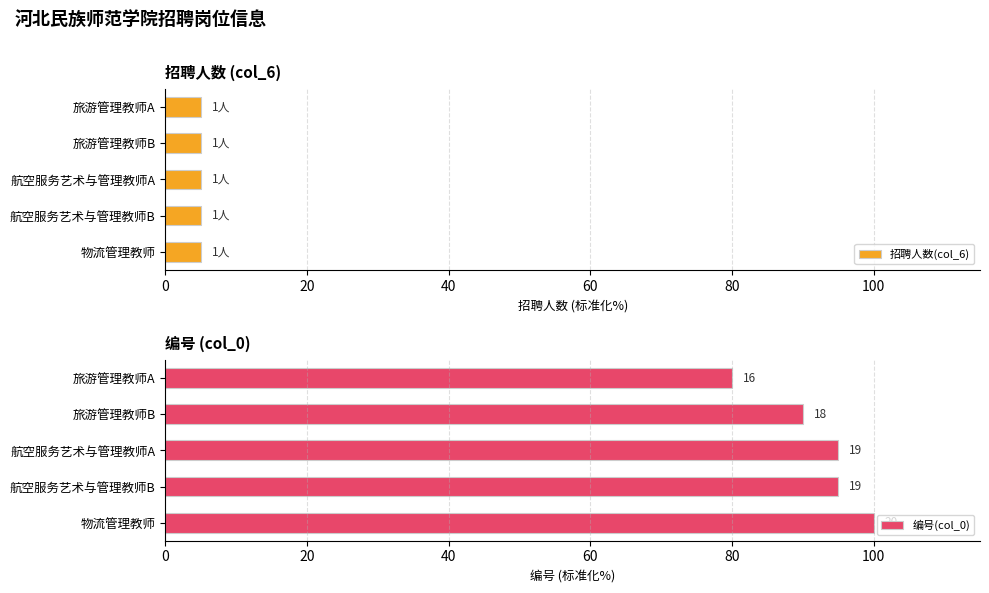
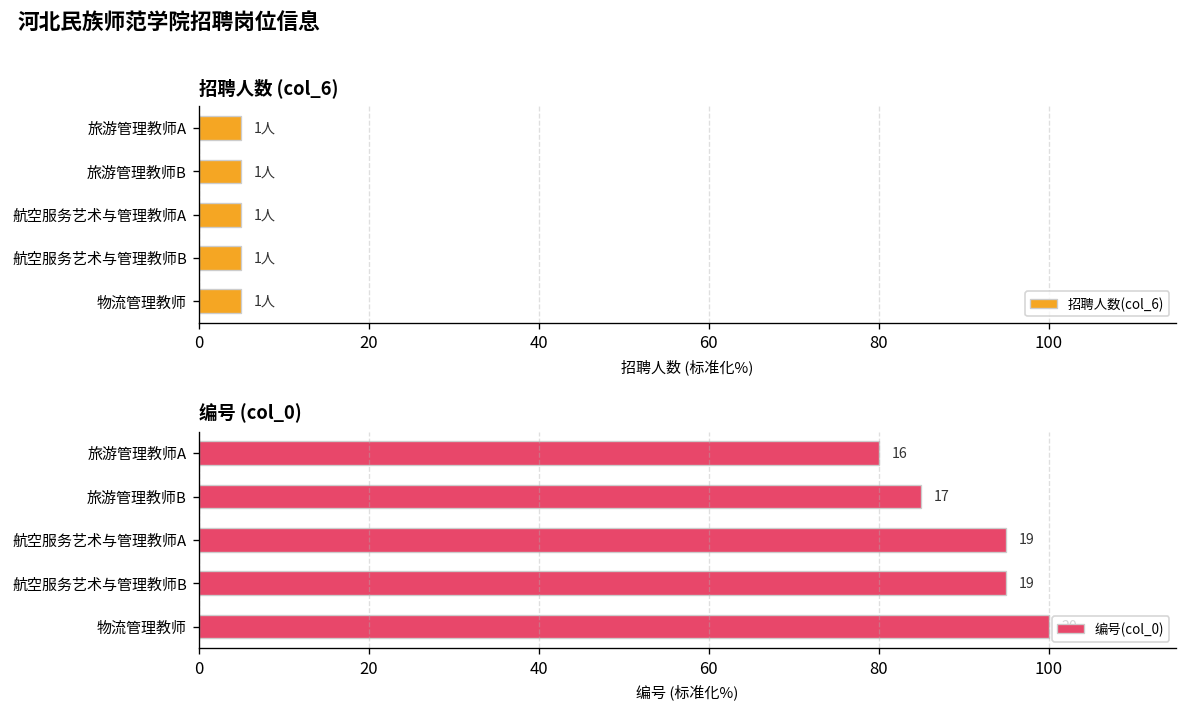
编号 (col_0), 旅游管理教师B: 18 -> 17
